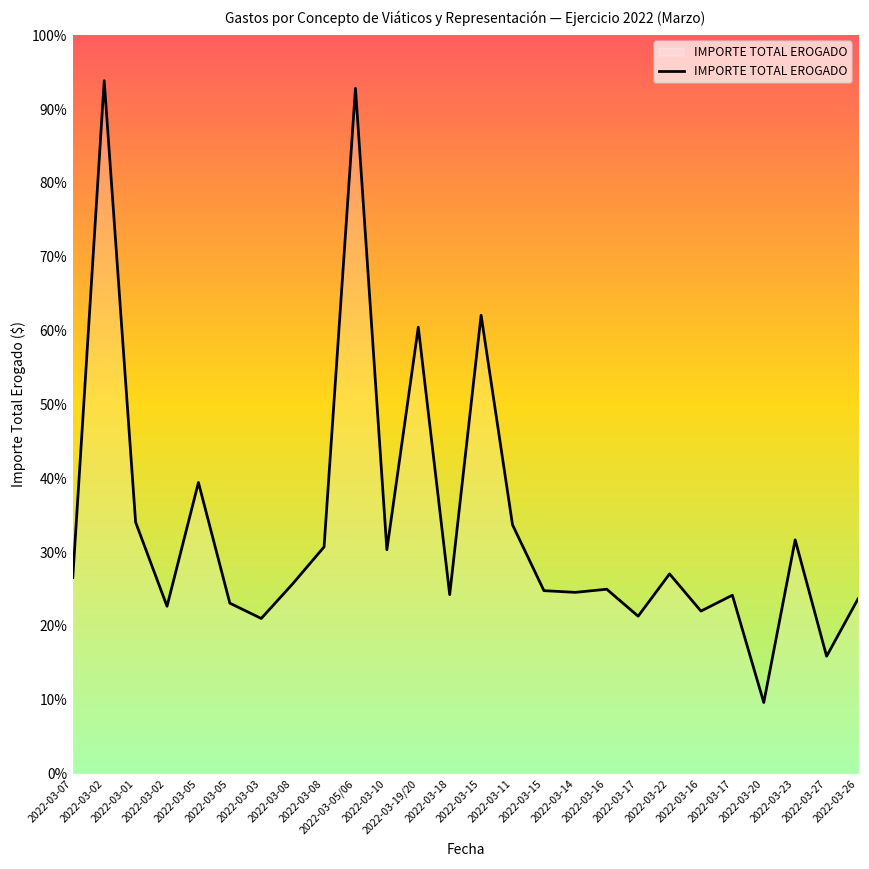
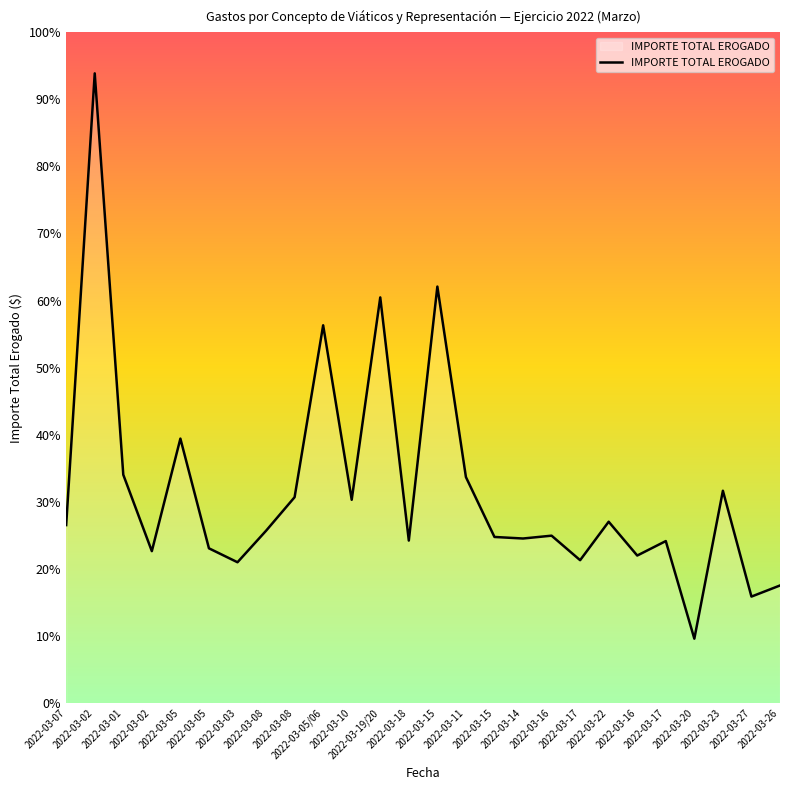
2022-03-05/06: 93% -> 56%
2022-03-26: 24% -> 18%
